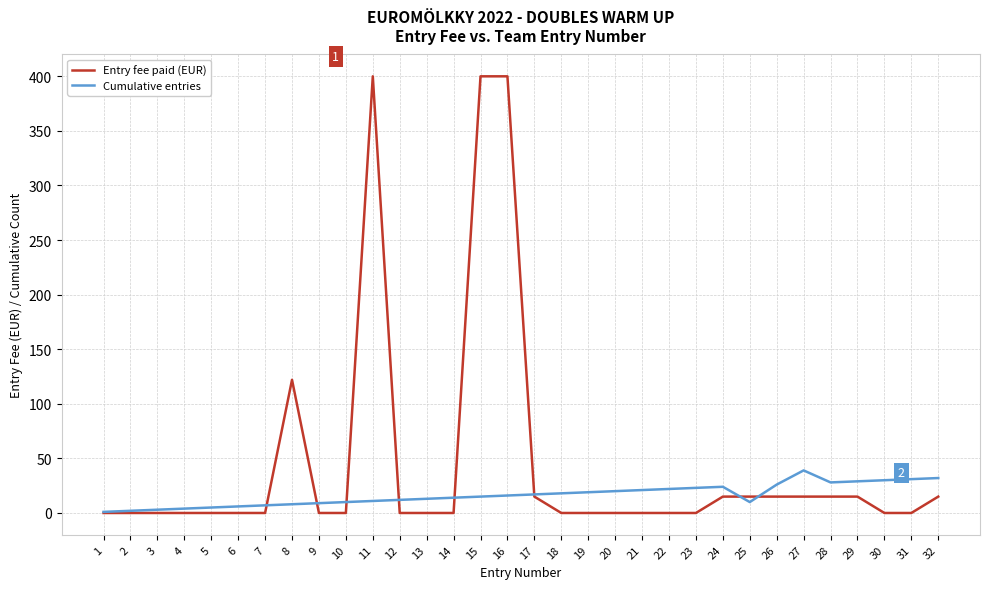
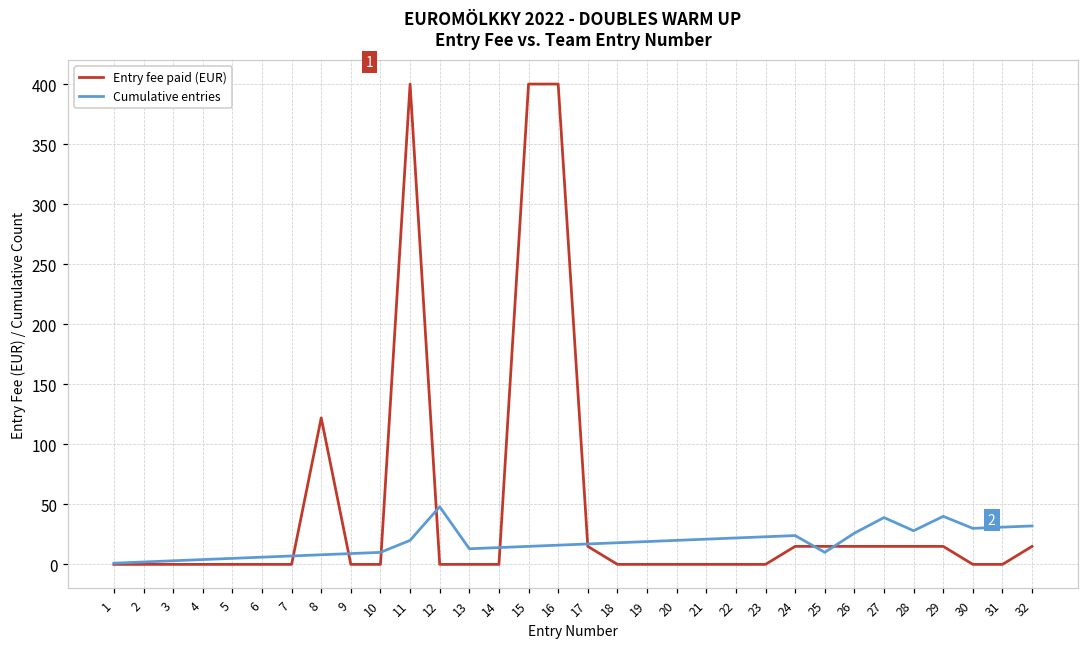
Cumulative entries, 11: 11 -> 20
Cumulative entries, 12: 12 -> 48
Cumulative entries, 29: 29 -> 40
